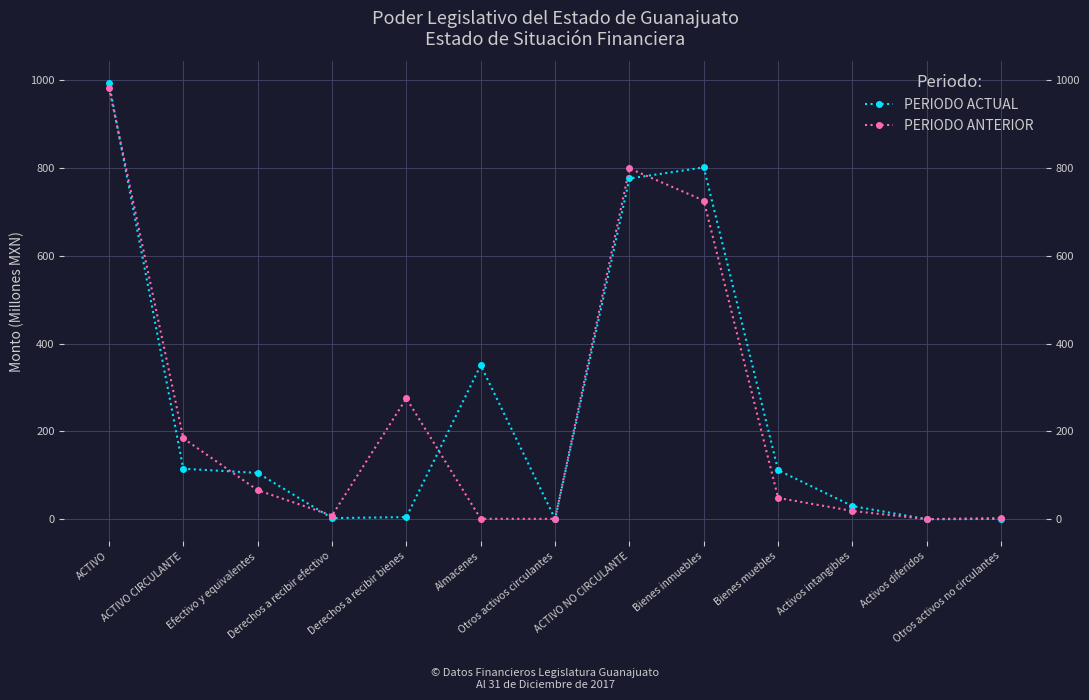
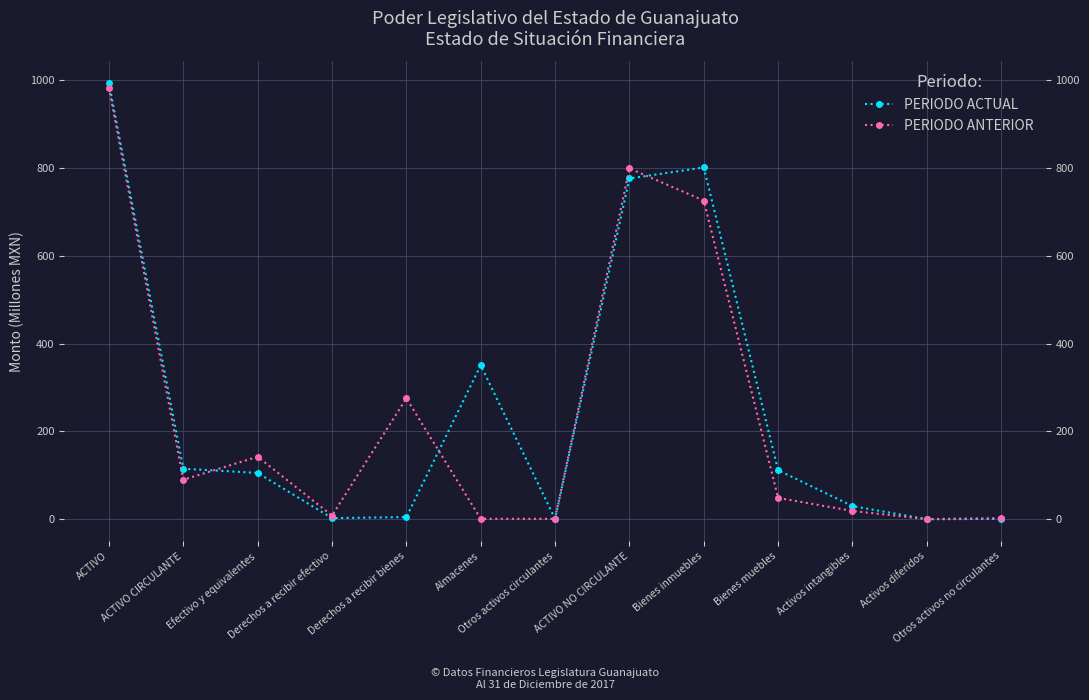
PERIODO ANTERIOR, ACTIVO CIRCULANTE: 180 -> 90
PERIODO ANTERIOR, Efectivo y equivalentes: 70 -> 140
